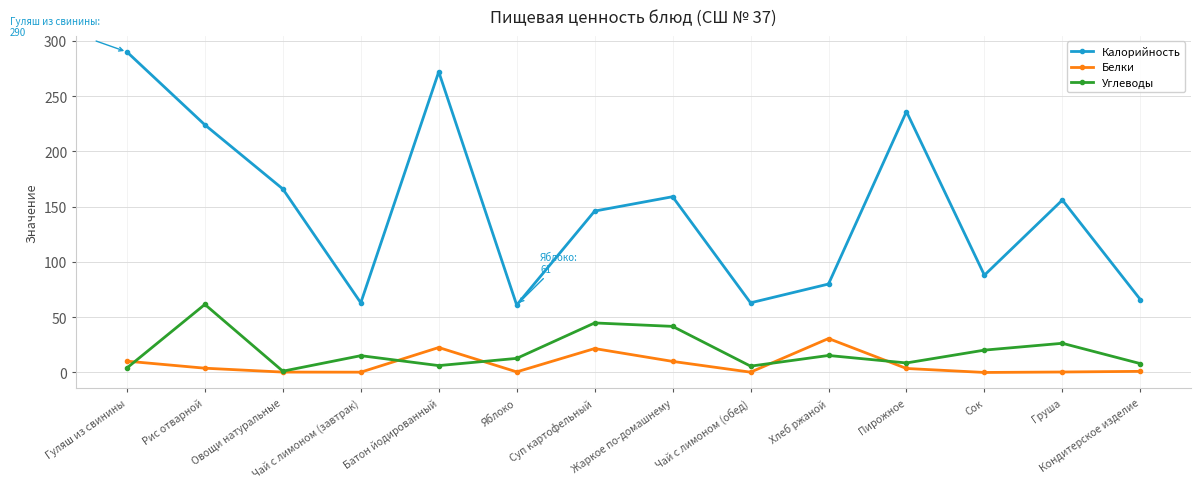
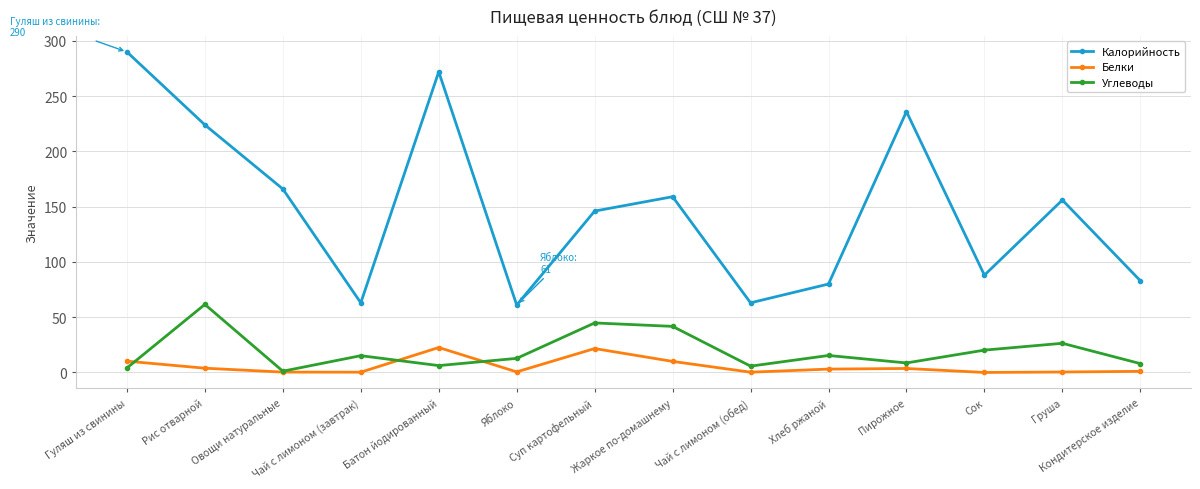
Белки, Хлеб ржаной: 31 -> 3
Калорийность, Кондитерское изделие: 66 -> 83
